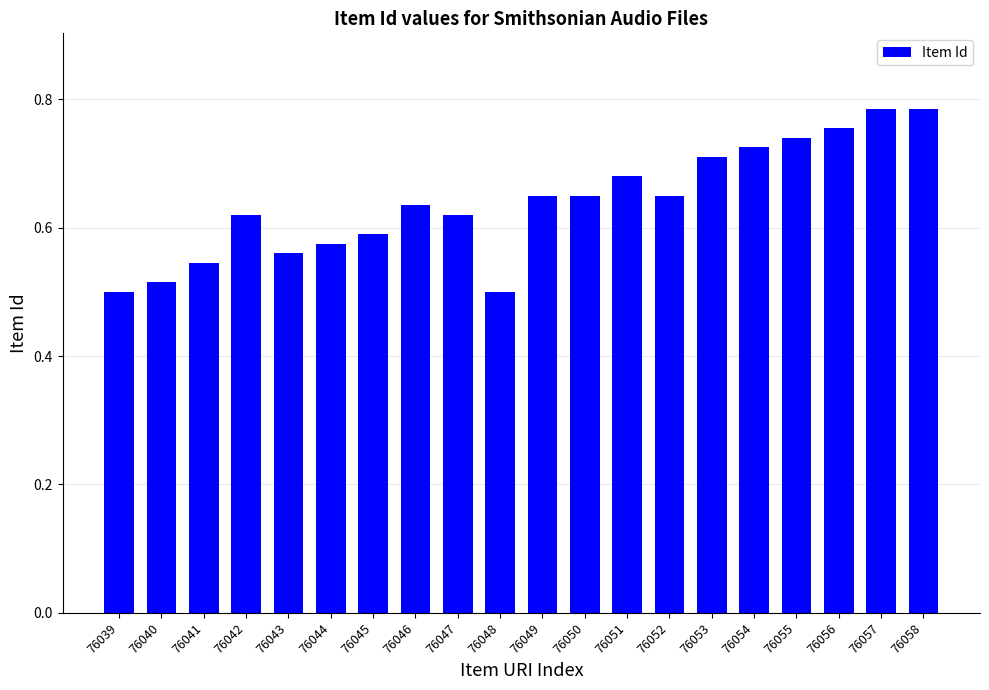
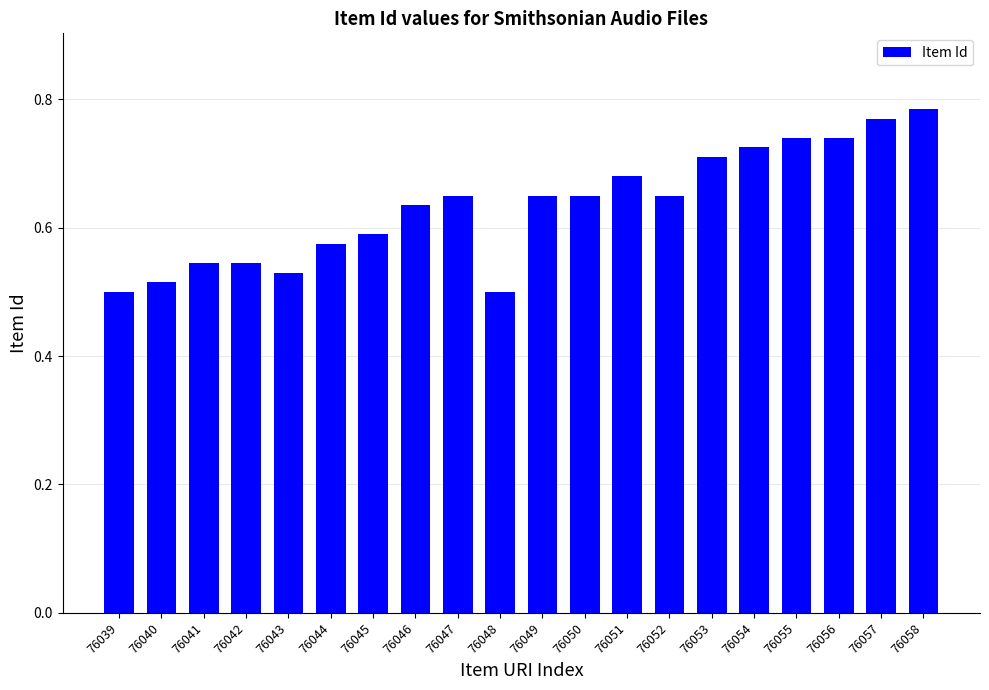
76042: 0.62 -> 0.55
76043: 0.56 -> 0.53
76047: 0.62 -> 0.65
76056: 0.76 -> 0.74
76057: 0.78 -> 0.77
